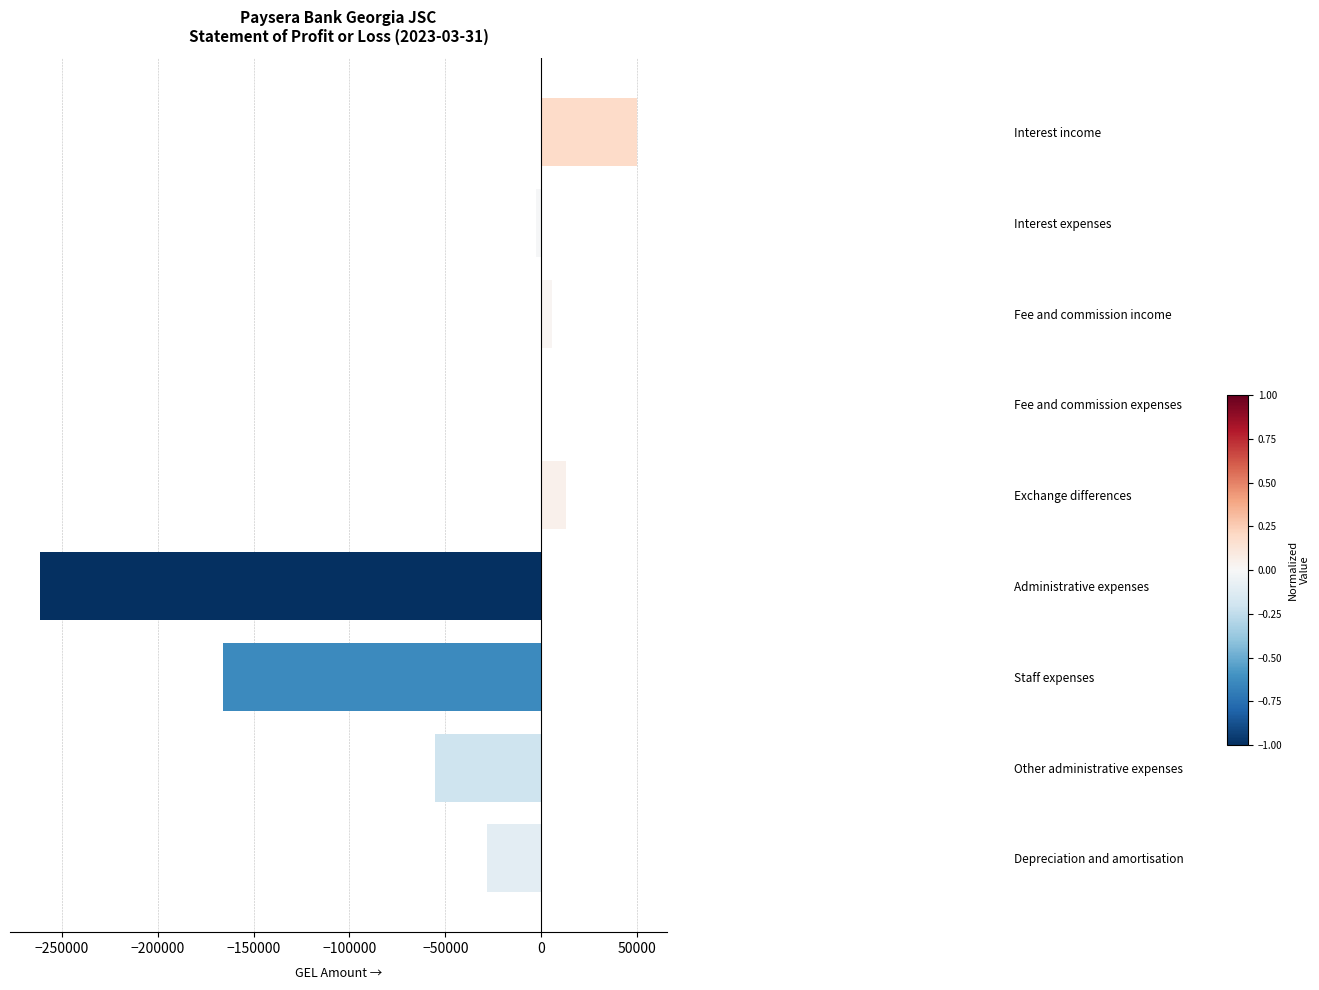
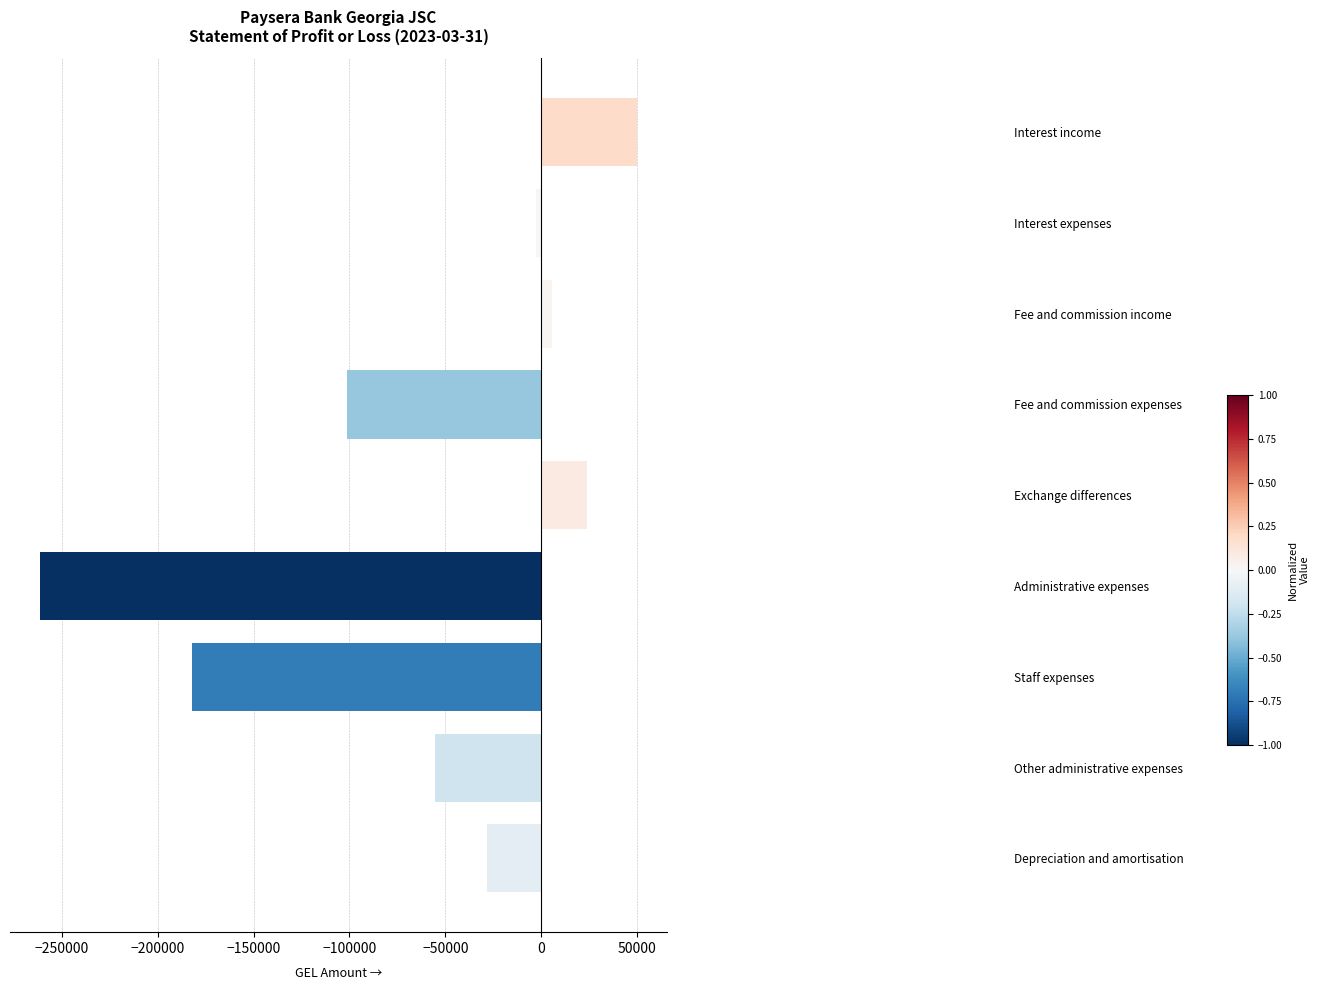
Fee and commission expenses: 0 -> -101000
Exchange differences: 13000 -> 24000
Staff expenses: -166000 -> -182000
